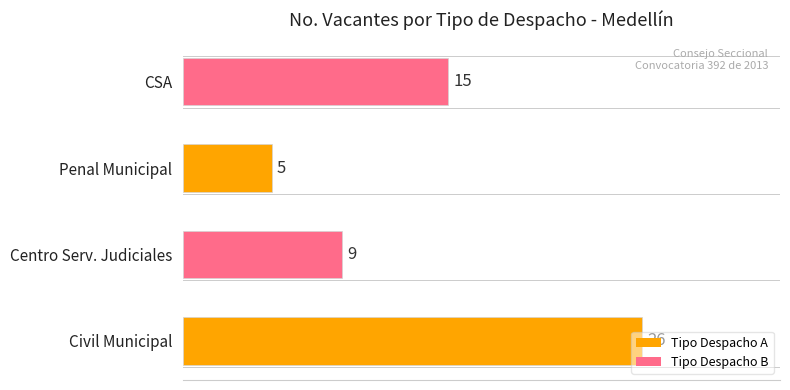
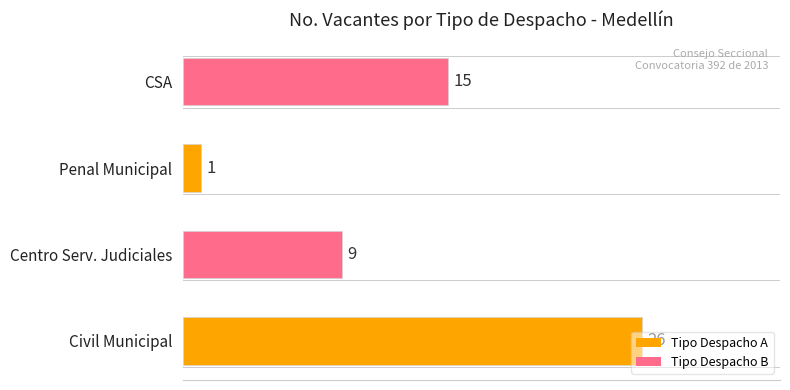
Penal Municipal: 5 -> 1
